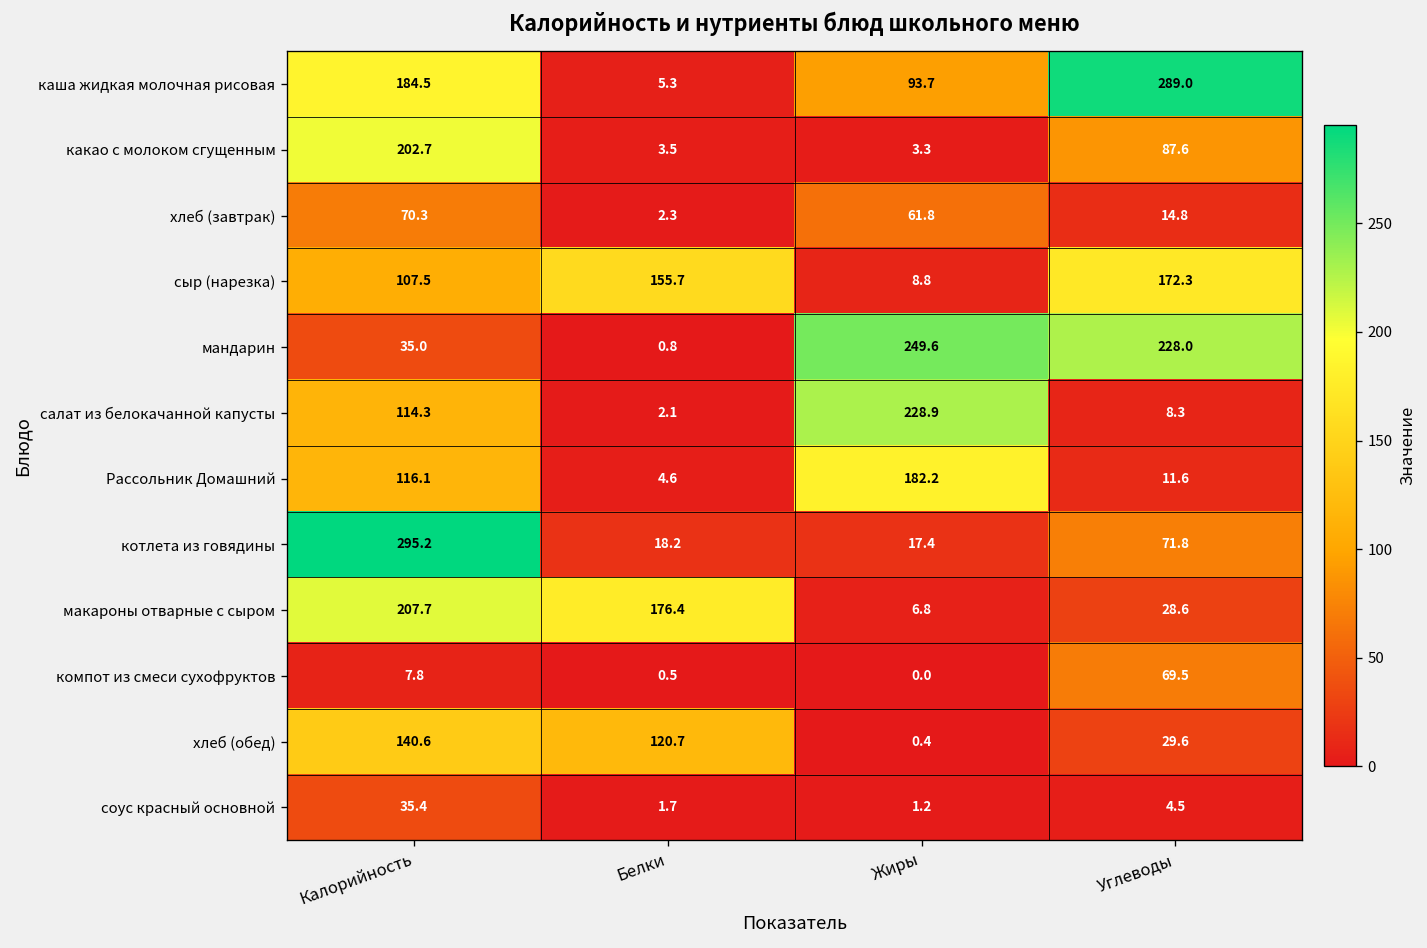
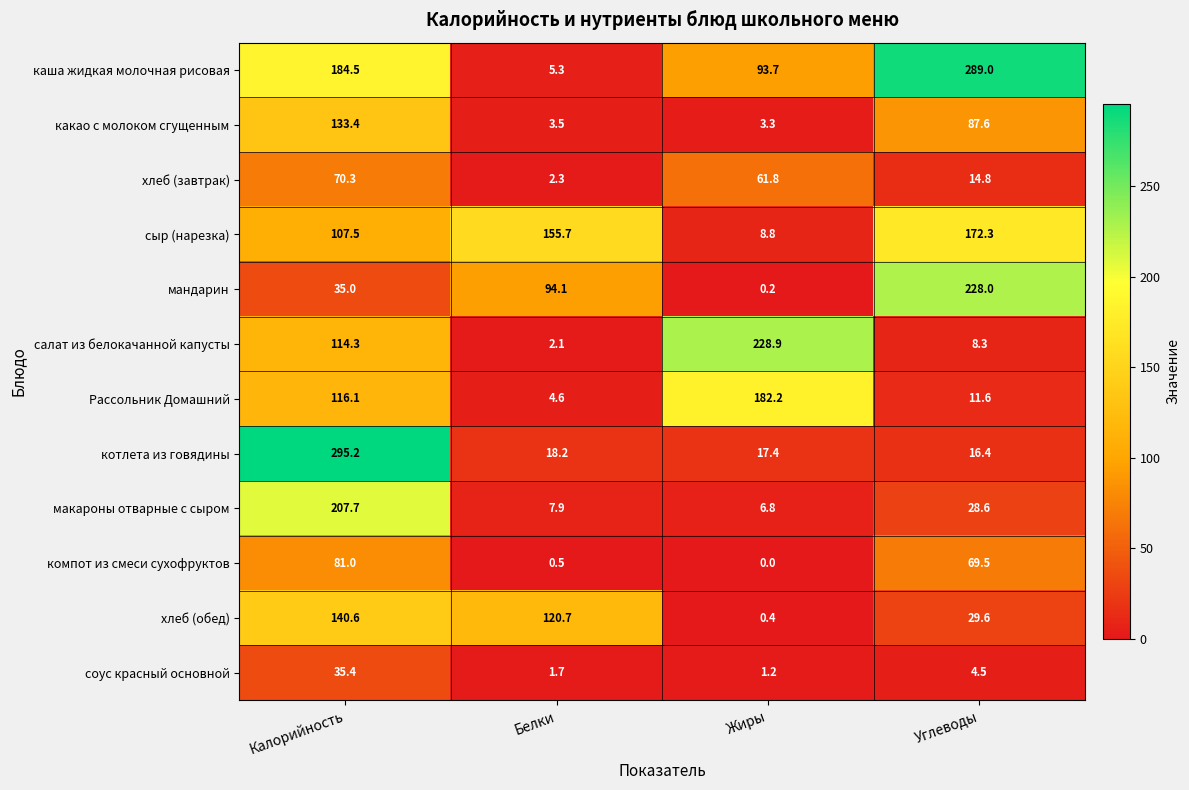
какао с молоком сгущенным, Калорийность: 202.7 -> 133.4
мандарин, Белки: 0.8 -> 94.1
мандарин, Жиры: 249.6 -> 0.2
котлета из говядины, Углеводы: 71.8 -> 16.4
макароны отварные с сыром, Белки: 176.4 -> 7.9
компот из смеси сухофруктов, Калорийность: 7.8 -> 81.0
